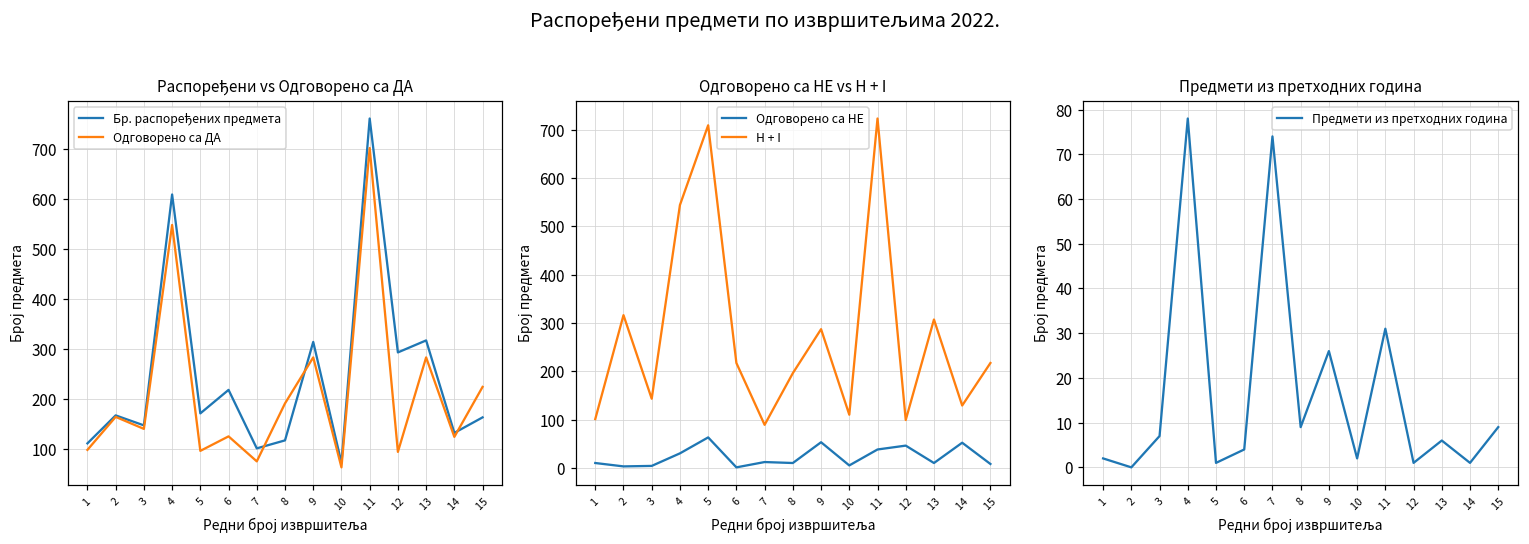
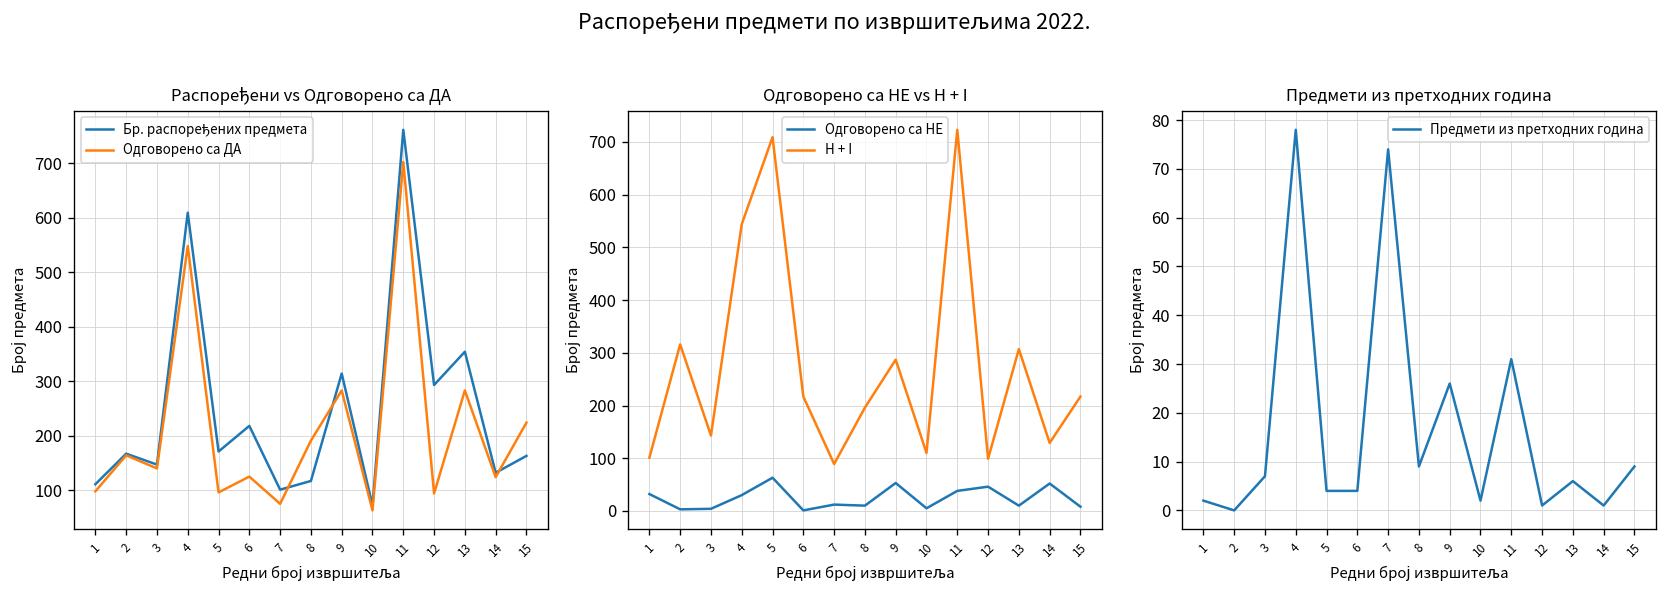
Распоређени vs Одговорено са ДА, Бр. распоређених предмета, 13: 320 -> 350
Одговорено са НЕ vs H + I, Одговорено са НЕ, 1: 10 -> 30
Предмети из претходних година, 5: 1 -> 4
